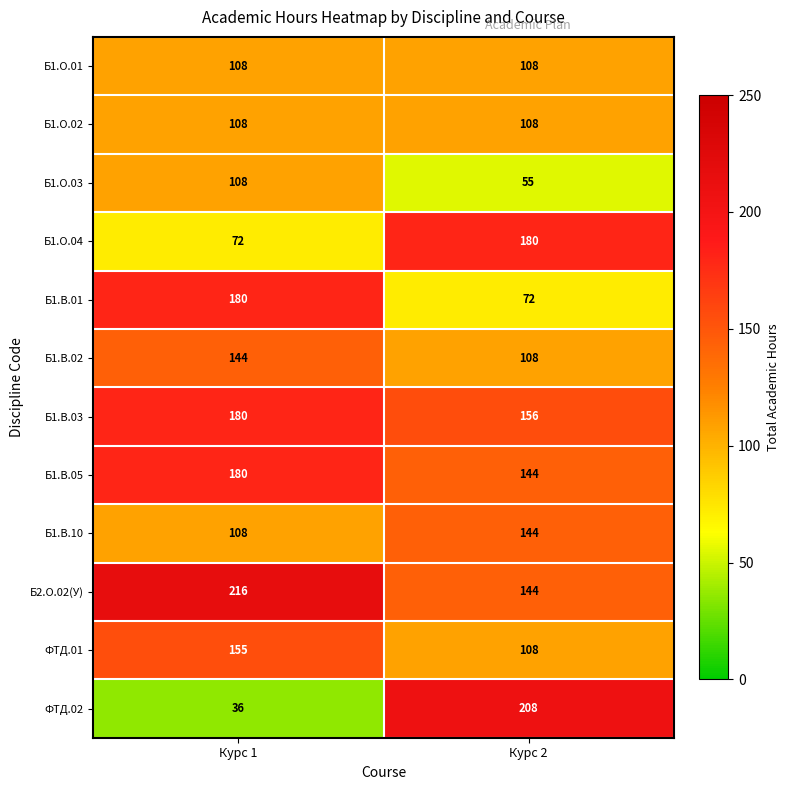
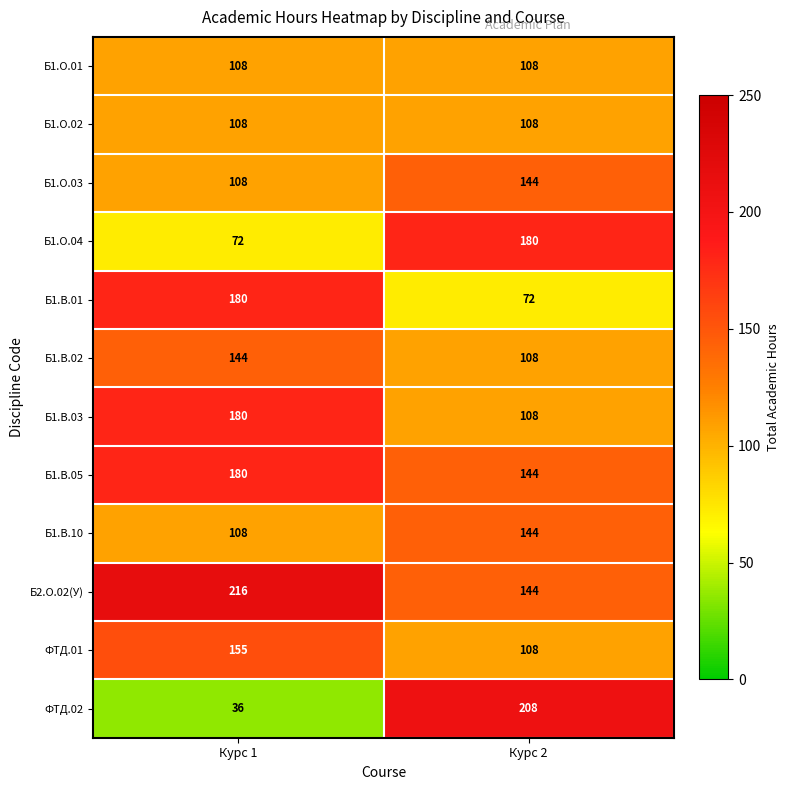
Б1.О.03, Курс 2: 55 -> 144
Б1.В.03, Курс 2: 156 -> 108
